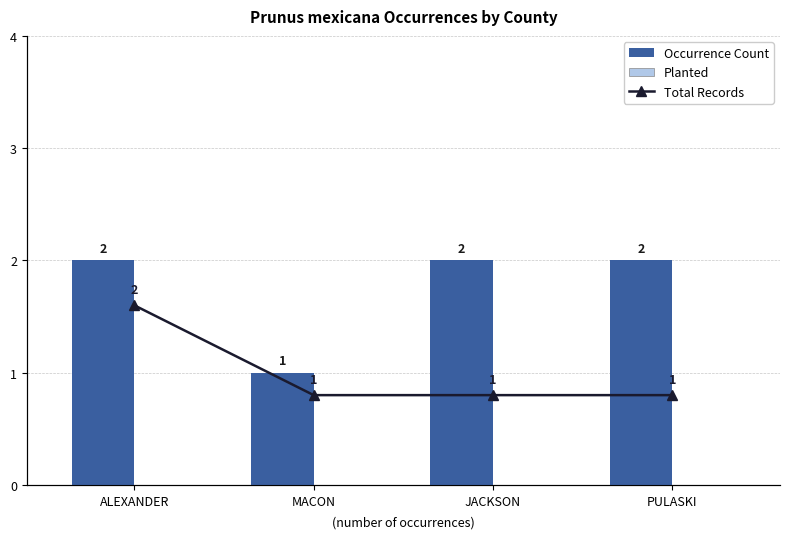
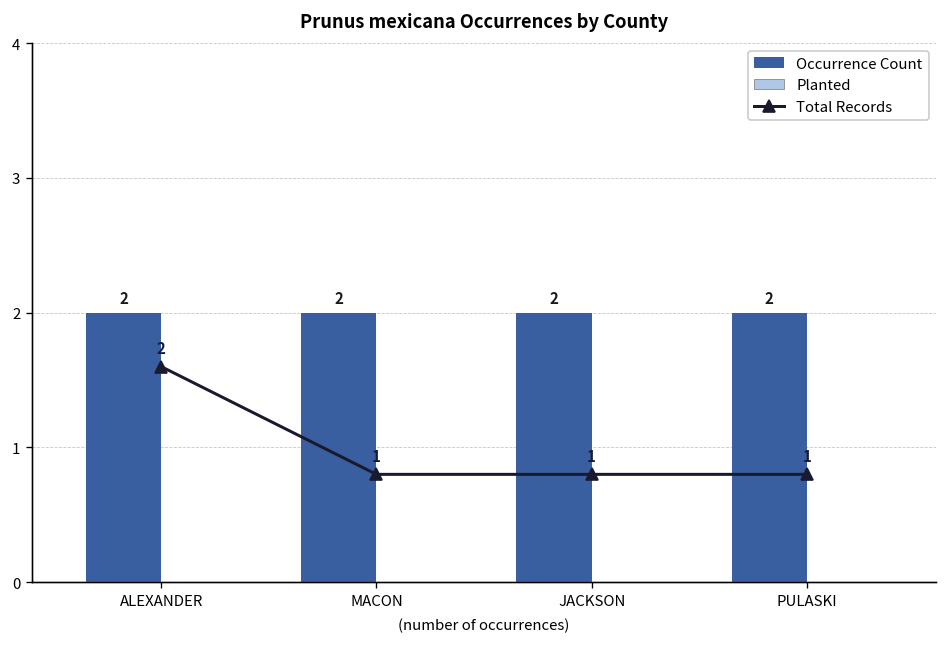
Occurrence Count, MACON: 1 -> 2
